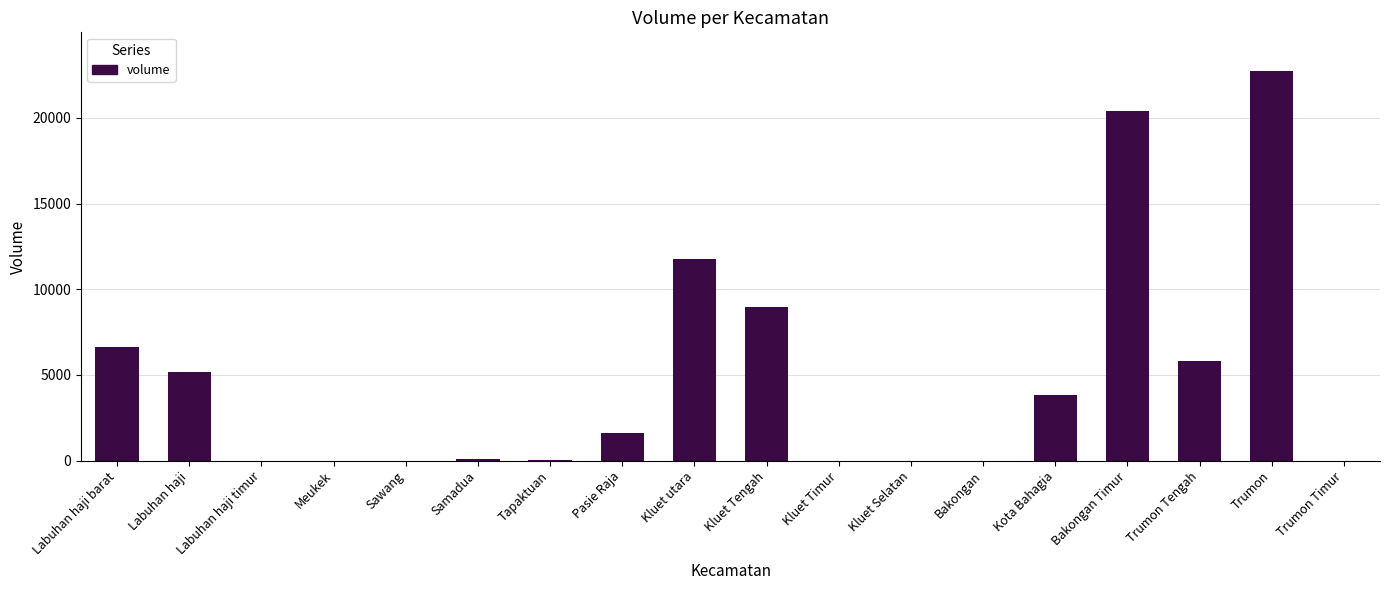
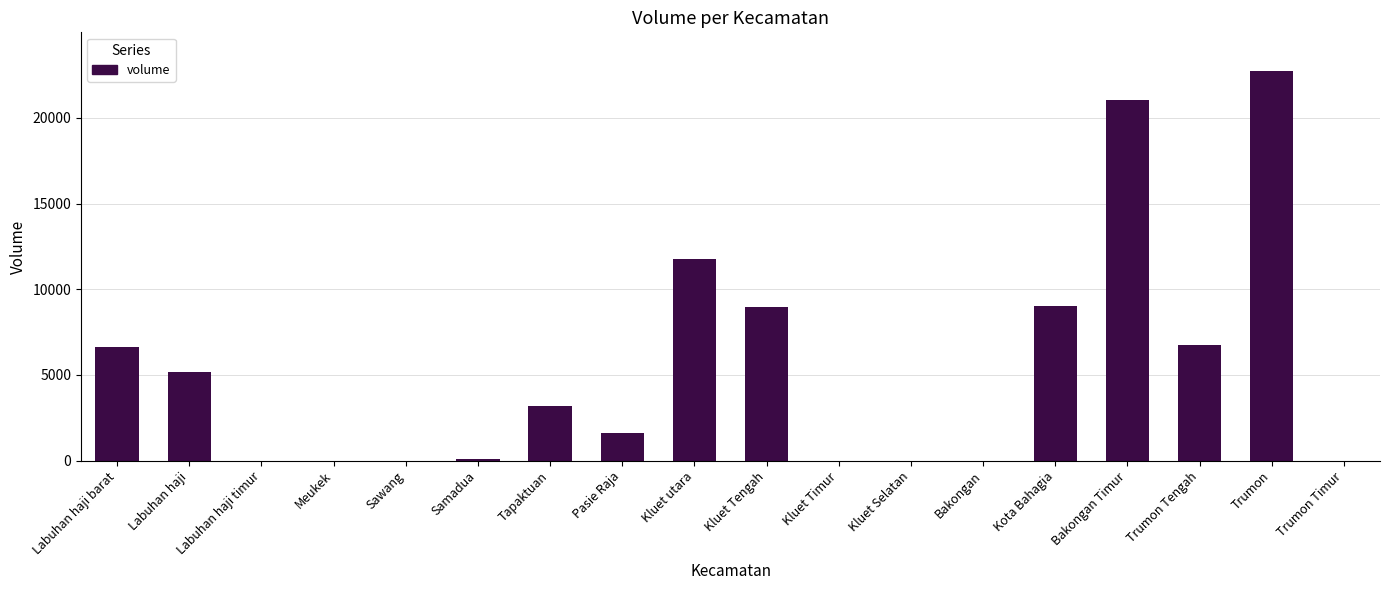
Tapaktuan: 100 -> 3200
Kota Bahagia: 3800 -> 9000
Bakongan Timur: 20400 -> 21100
Trumon Tengah: 5800 -> 6800
